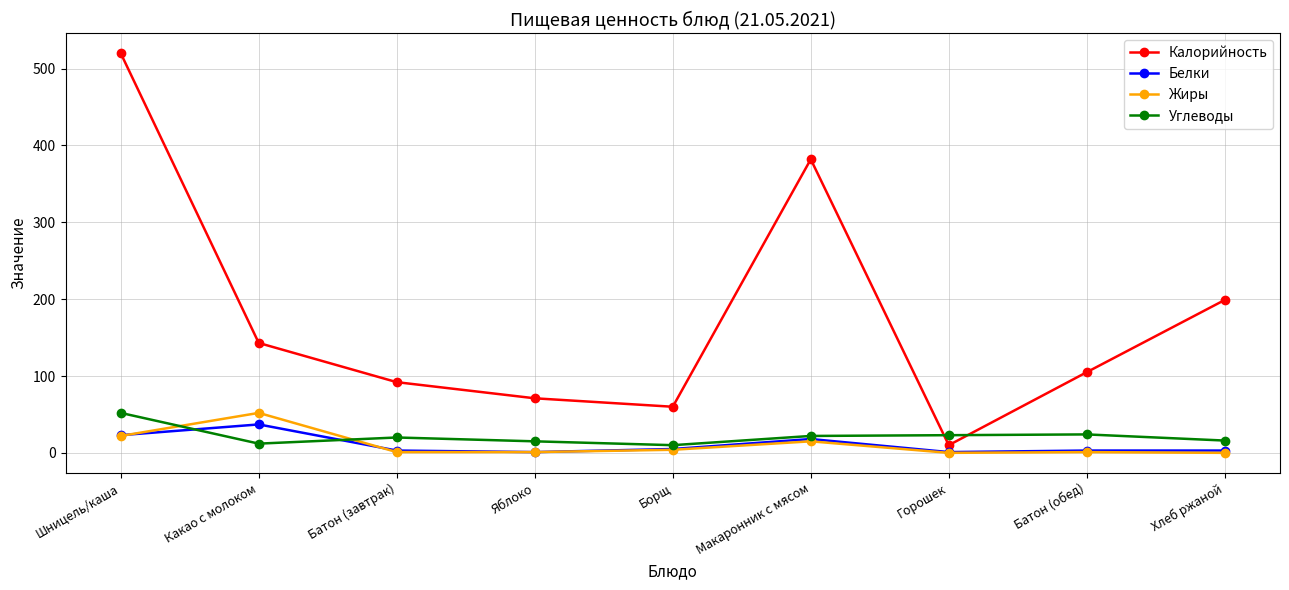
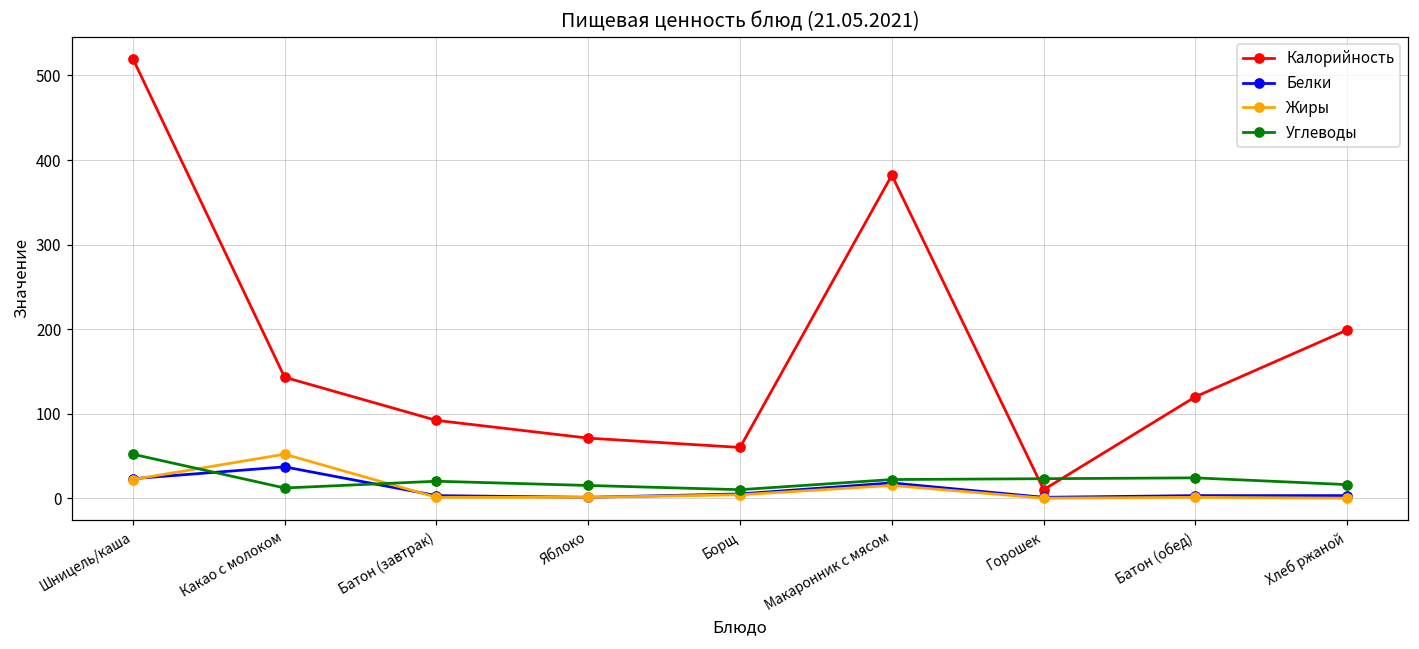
Калорийность, Батон (обед): 110 -> 120
